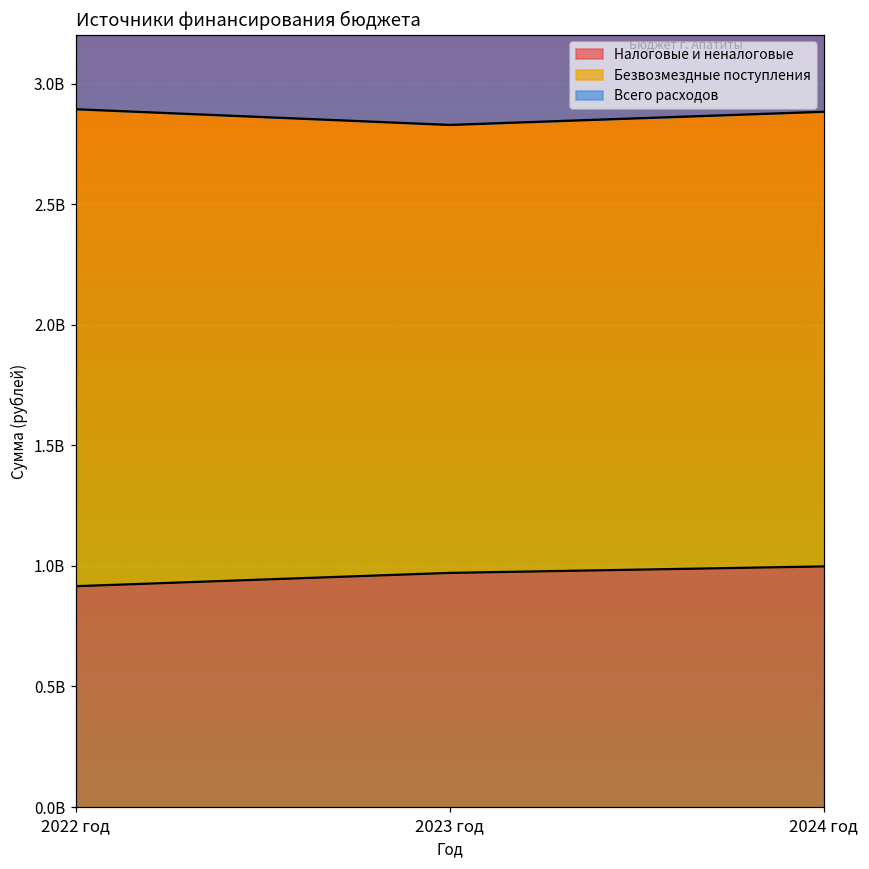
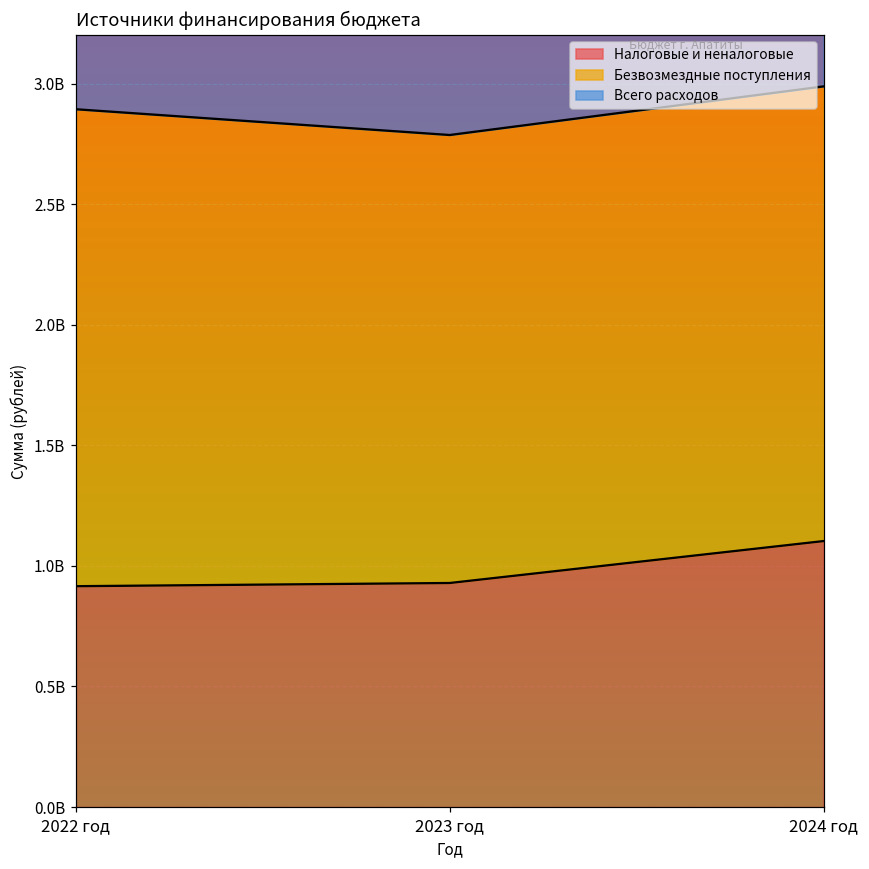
Налоговые и неналоговые, 2023 год: 970000000 -> 930000000
Налоговые и неналоговые, 2024 год: 1000000000 -> 1100000000
